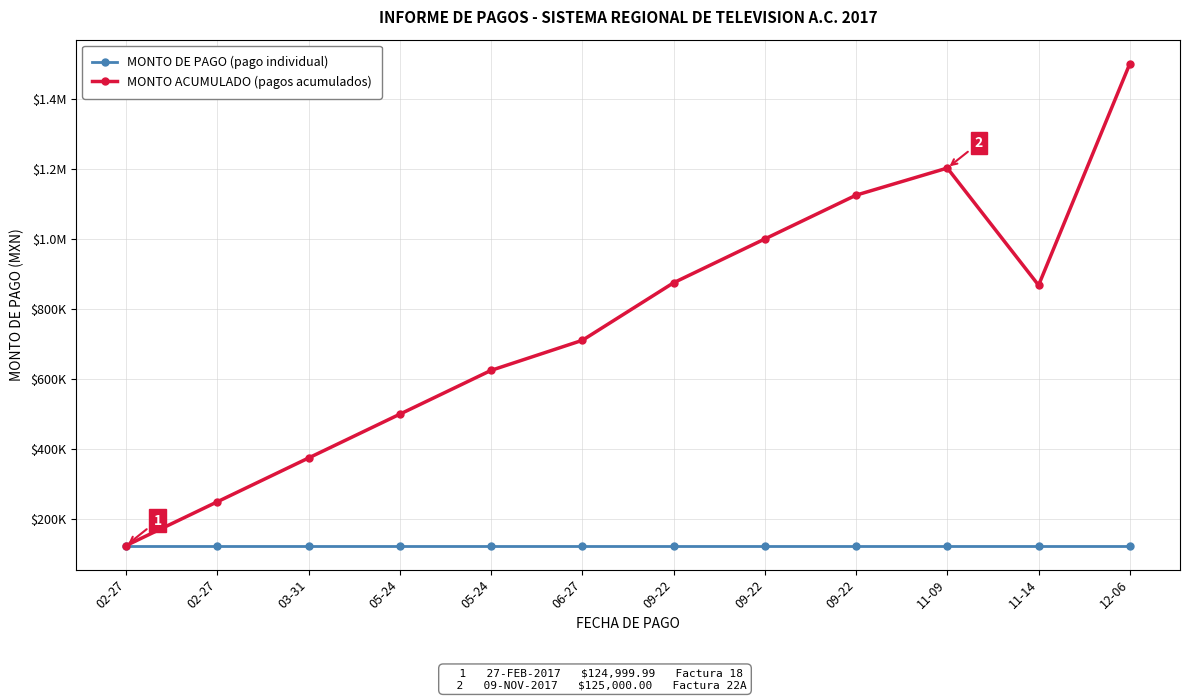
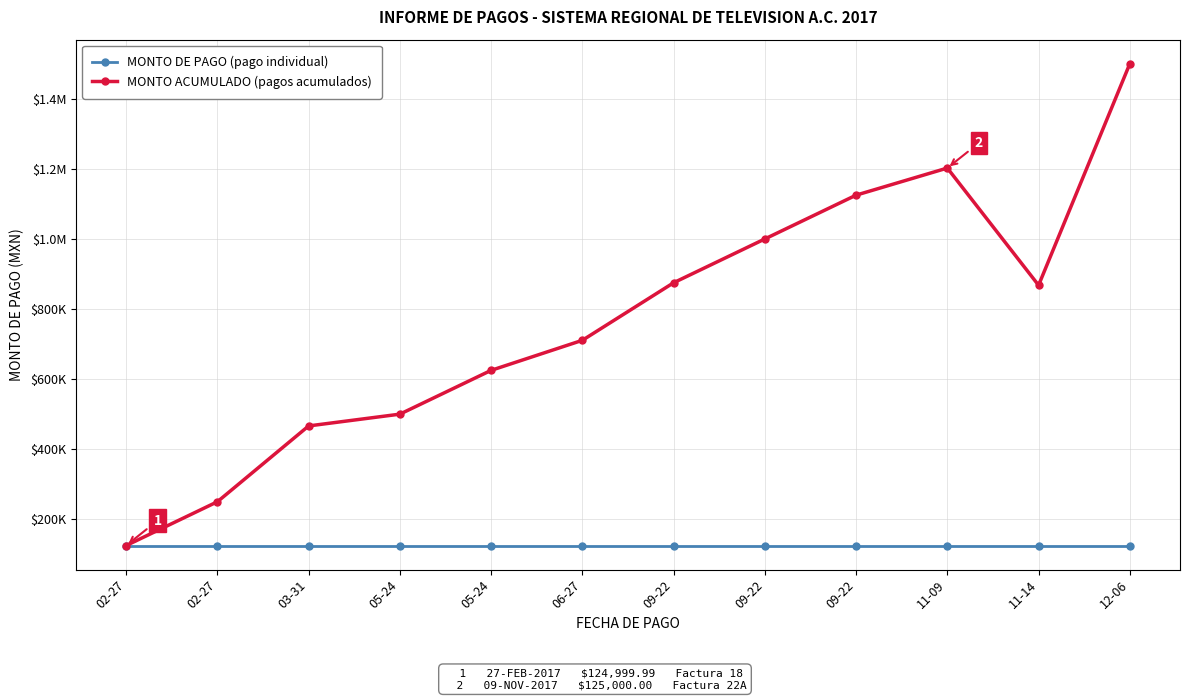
MONTO ACUMULADO (pagos acumulados), 03-31: $370000 -> $470000
